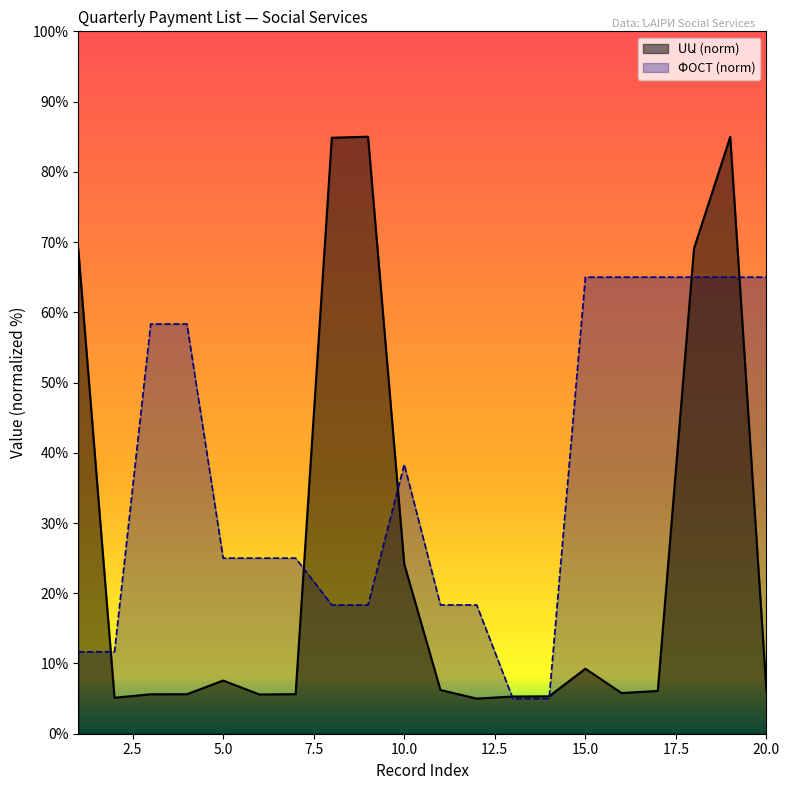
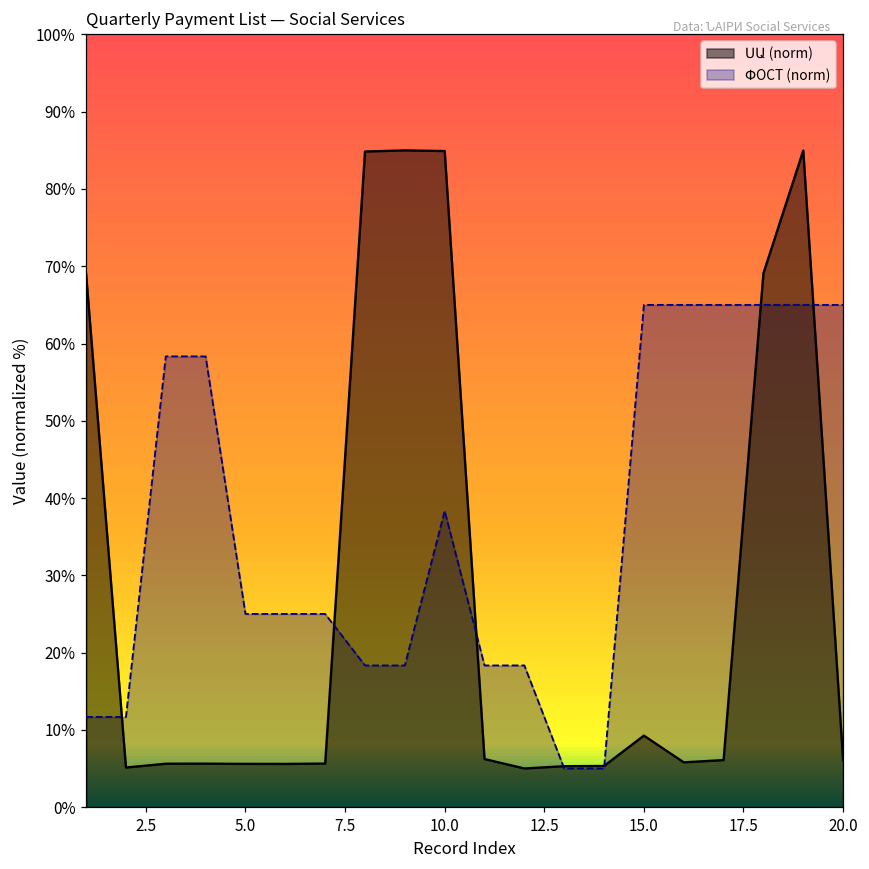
ՍԱ (norm), 5.0: 8% -> 6%
ՍԱ (norm), 10.0: 24% -> 85%
